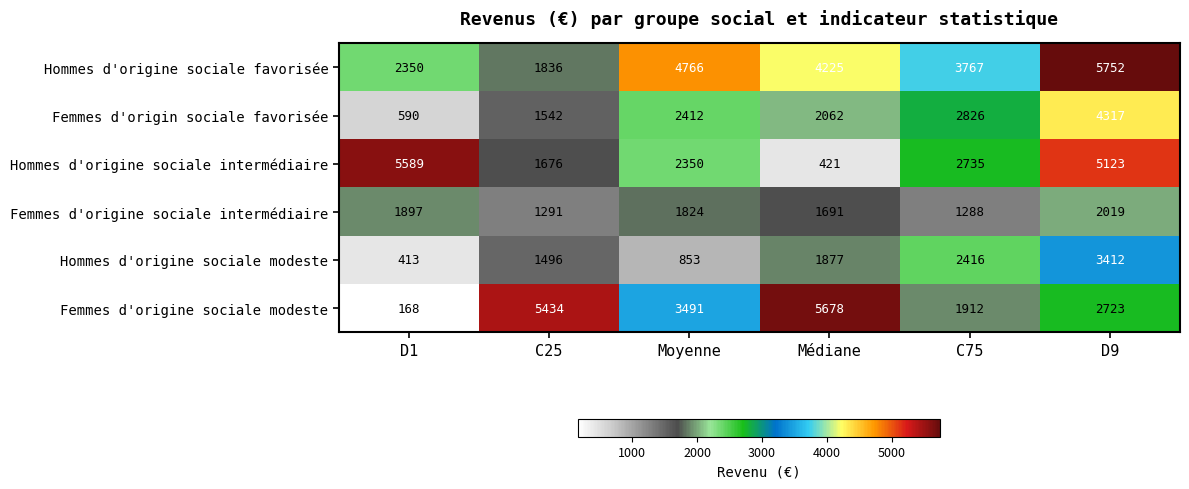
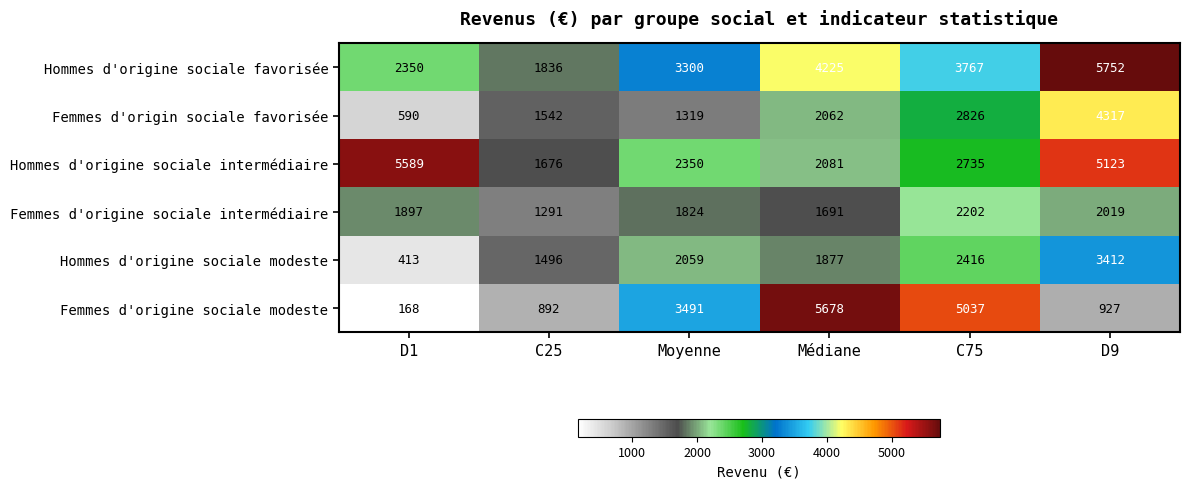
Hommes d'origine sociale favorisée, Moyenne: 4766 -> 3300
Femmes d'origin sociale favorisée, Moyenne: 2412 -> 1319
Hommes d'origine sociale intermédiaire, Médiane: 421 -> 2081
Femmes d'origine sociale intermédiaire, C75: 1288 -> 2202
Hommes d'origine sociale modeste, Moyenne: 853 -> 2059
Femmes d'origine sociale modeste, C25: 5434 -> 892
Femmes d'origine sociale modeste, C75: 1912 -> 5037
Femmes d'origine sociale modeste, D9: 2723 -> 927
